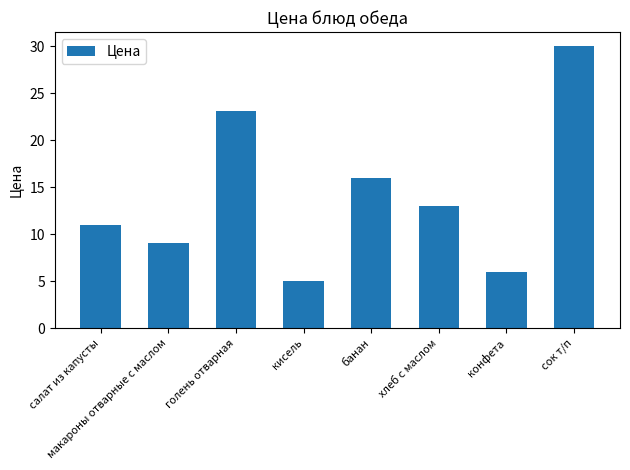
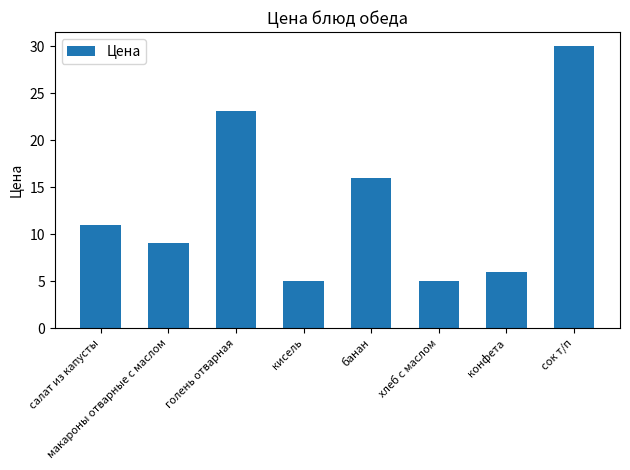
хлеб с маслом: 13 -> 5
